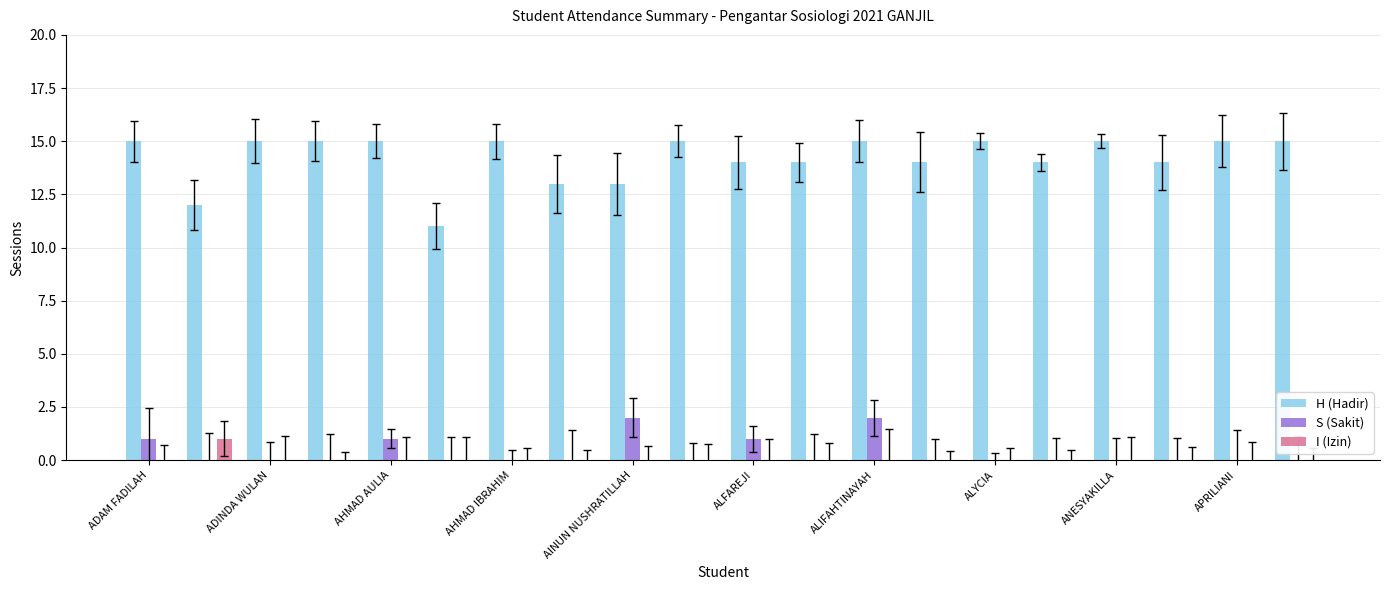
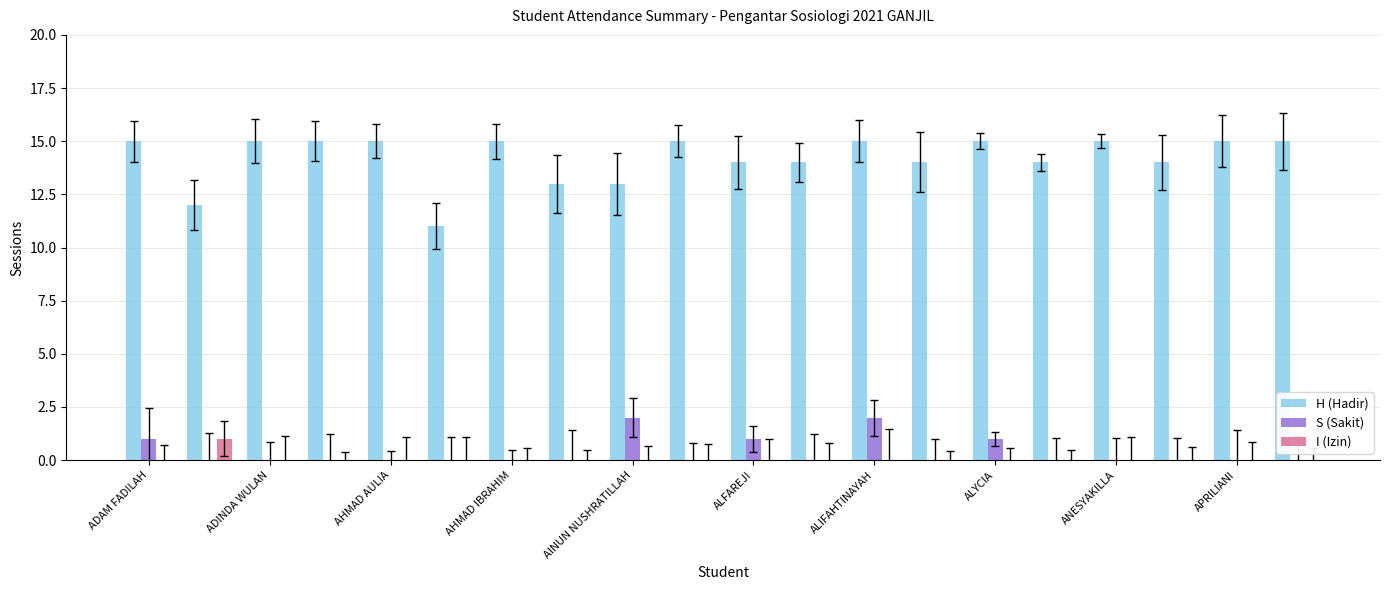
S (Sakit), AHMAD AULIA: 1 -> 0
S (Sakit), ALYCIA: 0 -> 1
